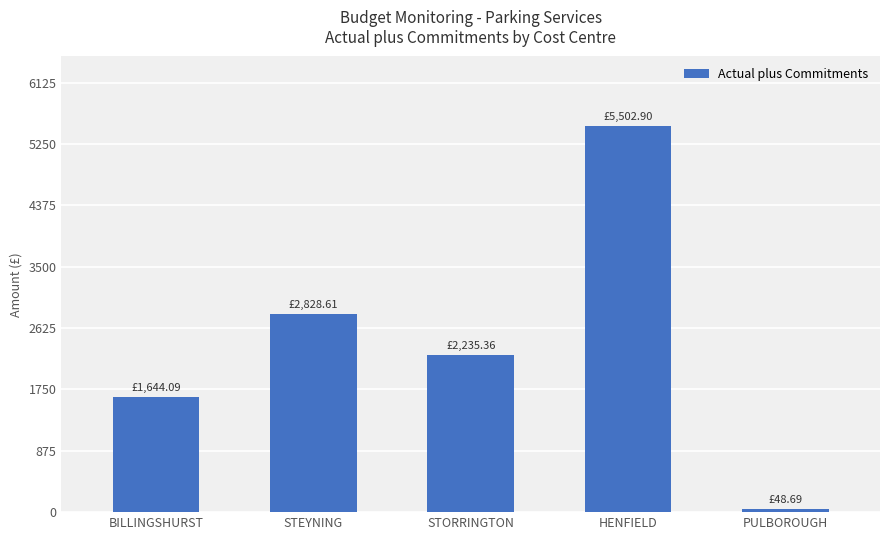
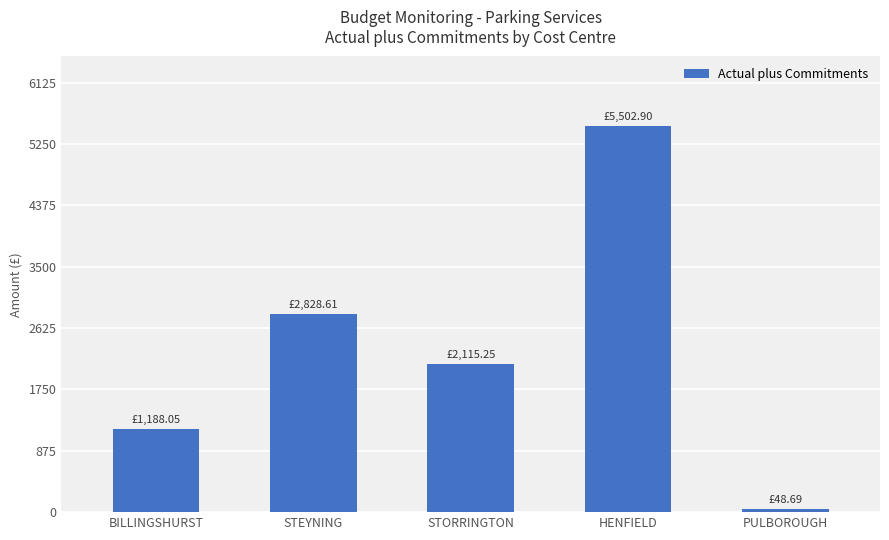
BILLINGSHURST: £1,644.09 -> £1,188.05
STORRINGTON: £2,235.36 -> £2,115.25
